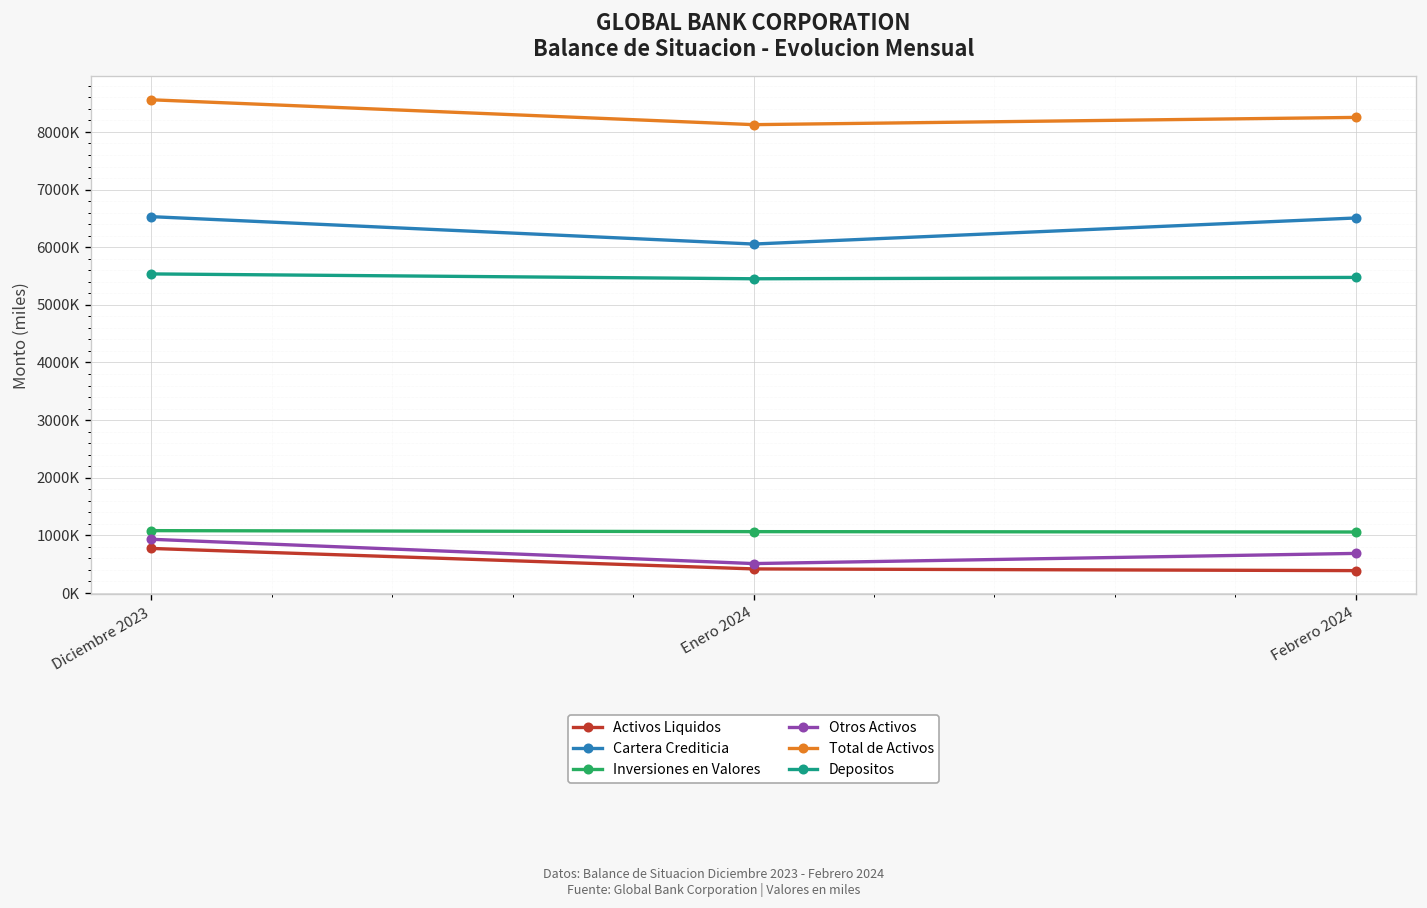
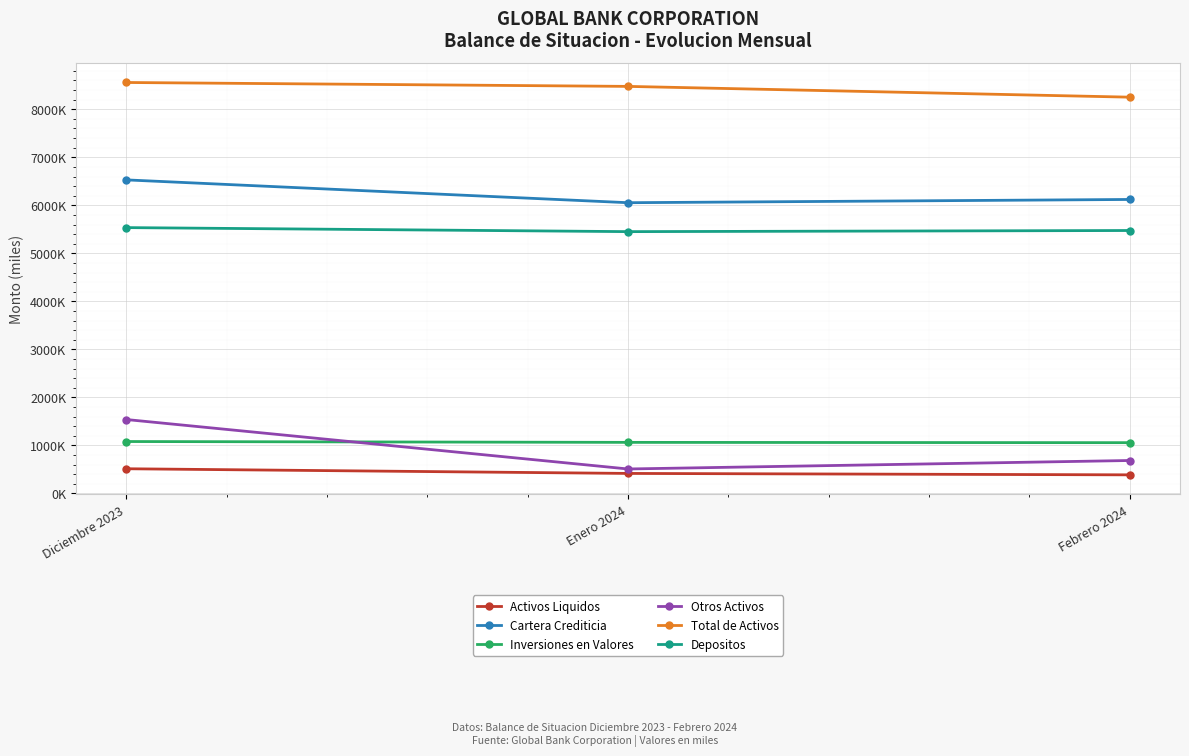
Activos Liquidos, Diciembre 2023: 800000 -> 500000
Otros Activos, Diciembre 2023: 900000 -> 1500000
Total de Activos, Enero 2024: 8100000 -> 8500000
Cartera Crediticia, Febrero 2024: 6500000 -> 6100000
